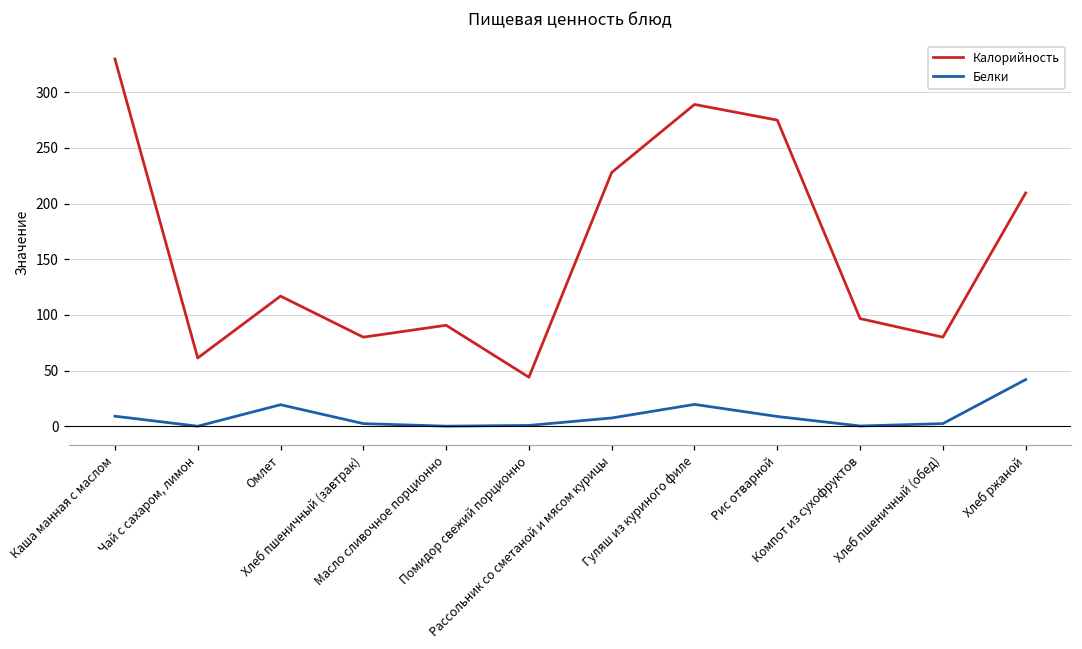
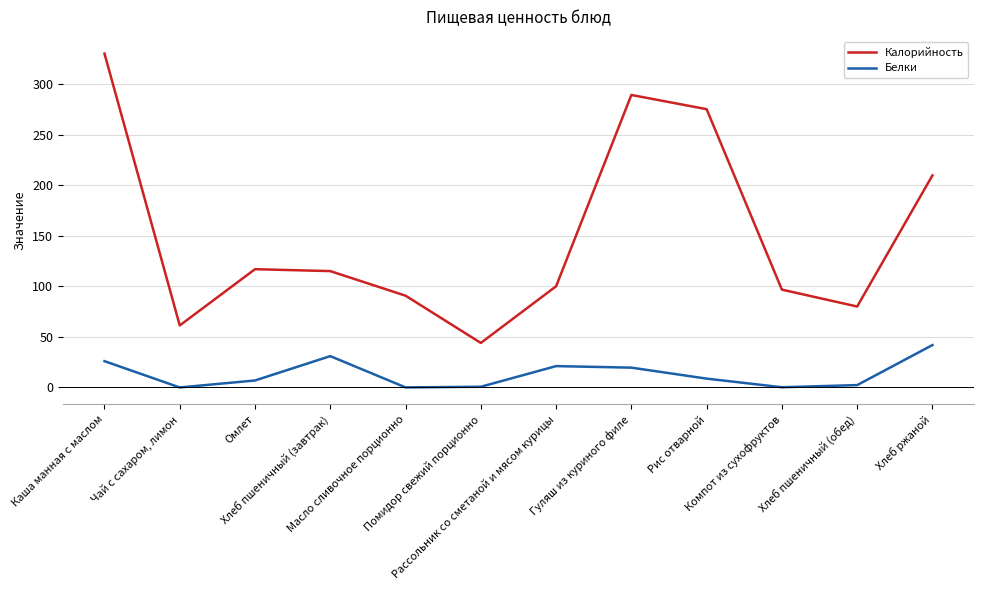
Белки, Каша манная с маслом: 9 -> 26
Белки, Омлет: 19 -> 7
Калорийность, Хлеб пшеничный (завтрак): 80 -> 115
Белки, Хлеб пшеничный (завтрак): 2 -> 31
Калорийность, Рассольник со сметаной и мясом курицы: 228 -> 100
Белки, Рассольник со сметаной и мясом курицы: 7 -> 21
